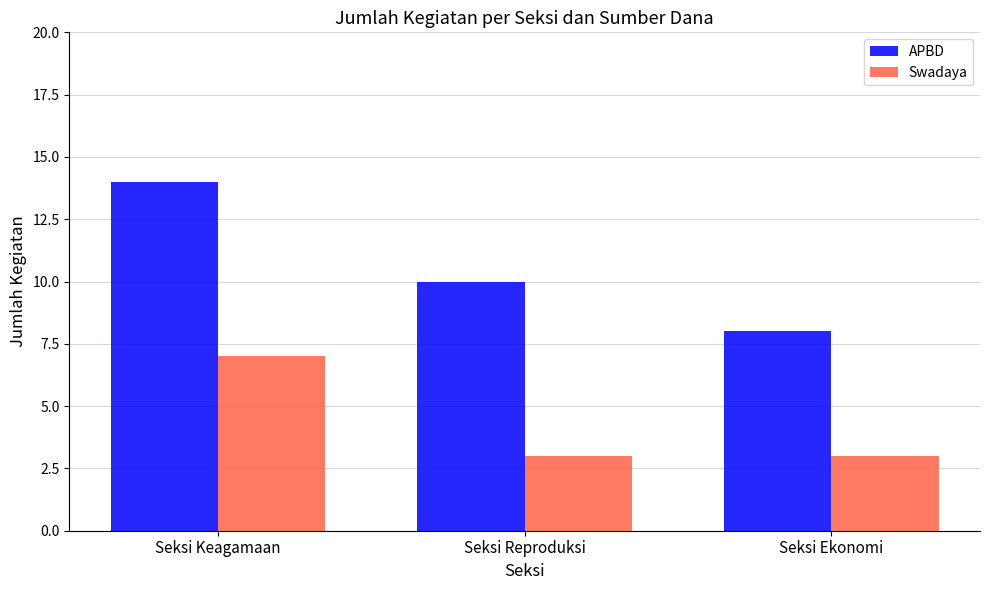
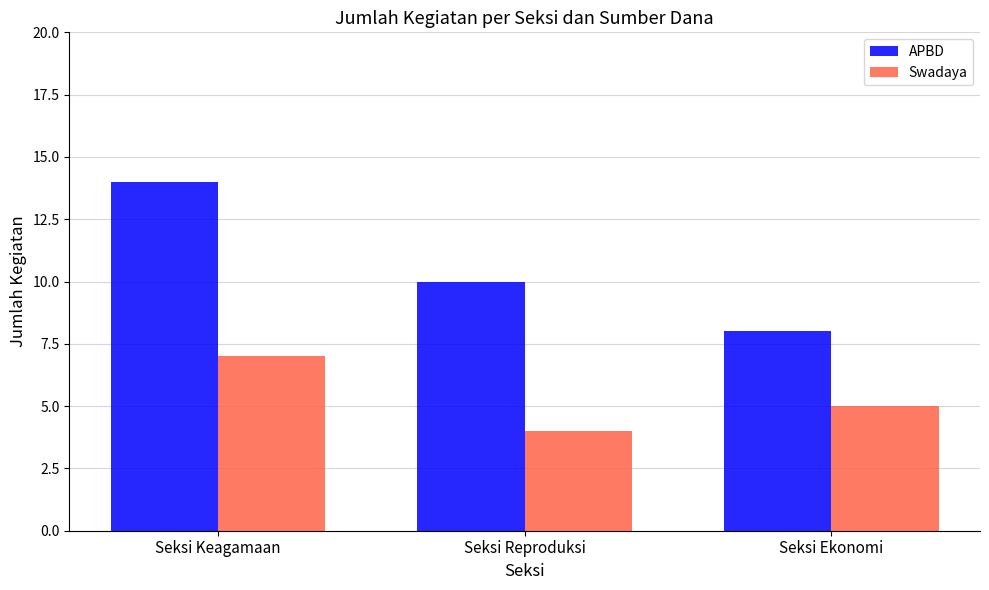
Swadaya, Seksi Reproduksi: 3 -> 4
Swadaya, Seksi Ekonomi: 3 -> 5
